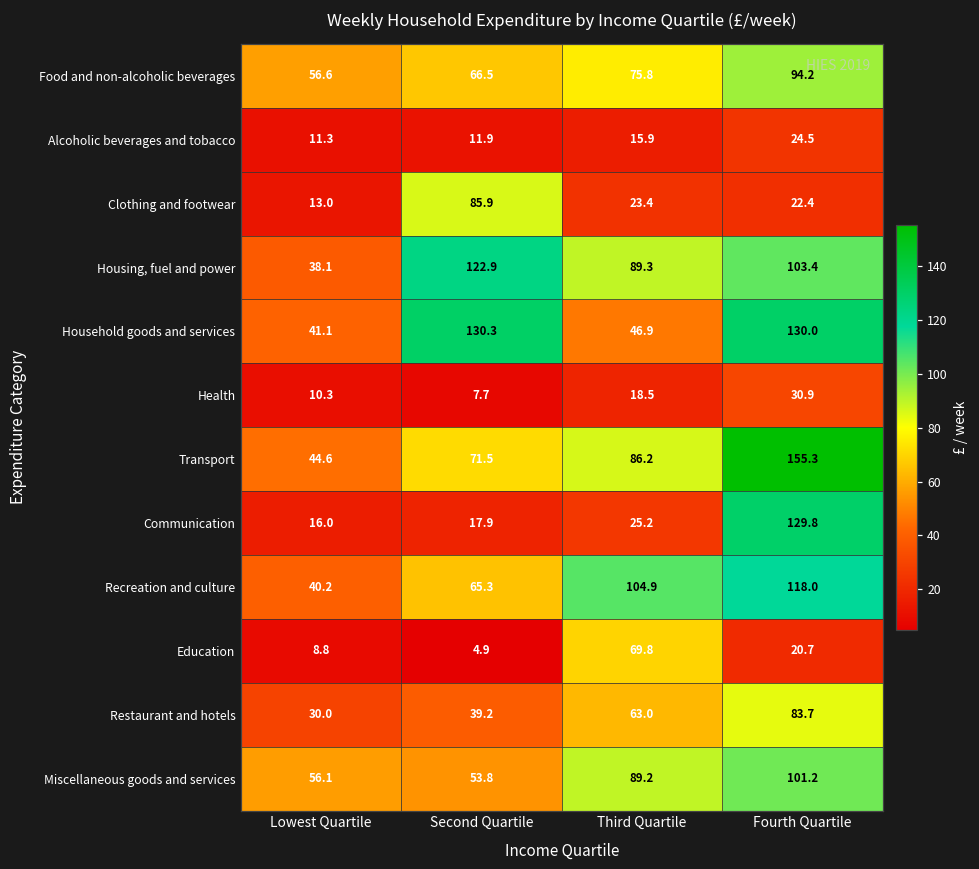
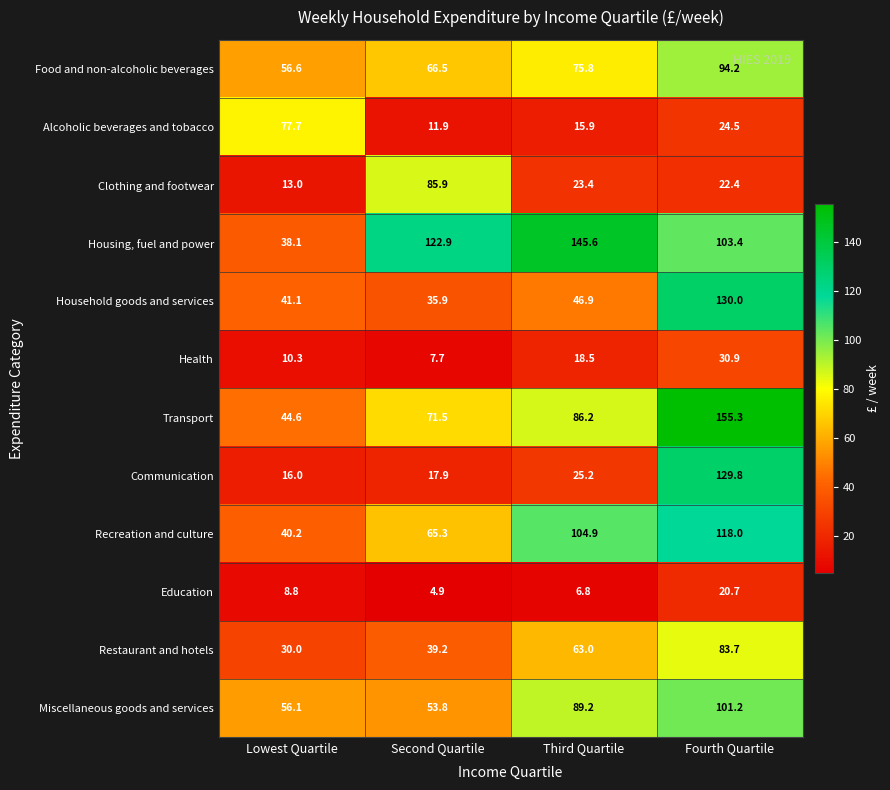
Alcoholic beverages and tobacco, Lowest Quartile: 11.3 -> 77.7
Housing, fuel and power, Third Quartile: 89.3 -> 145.6
Household goods and services, Second Quartile: 130.3 -> 35.9
Education, Third Quartile: 69.8 -> 6.8
